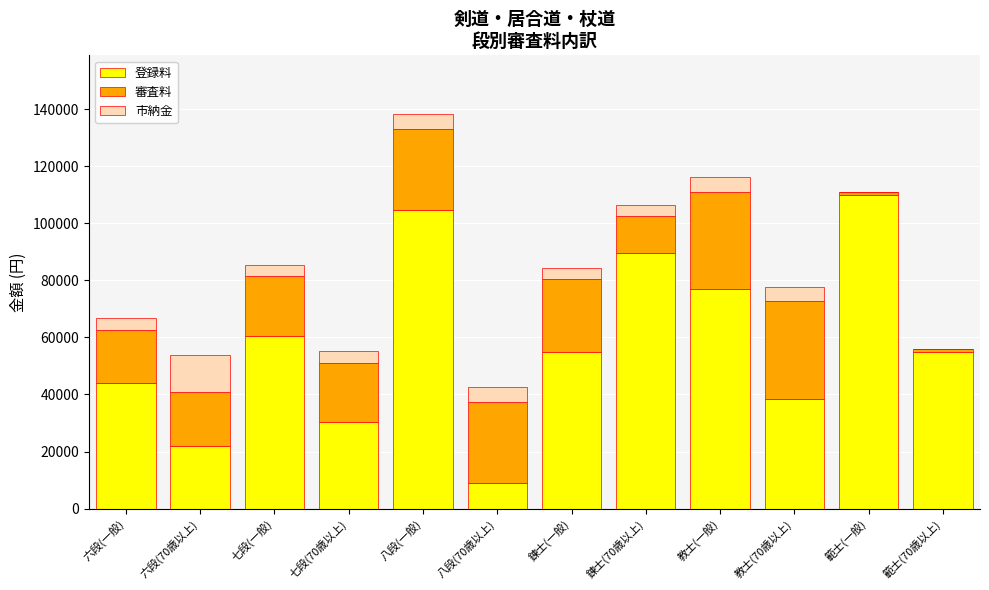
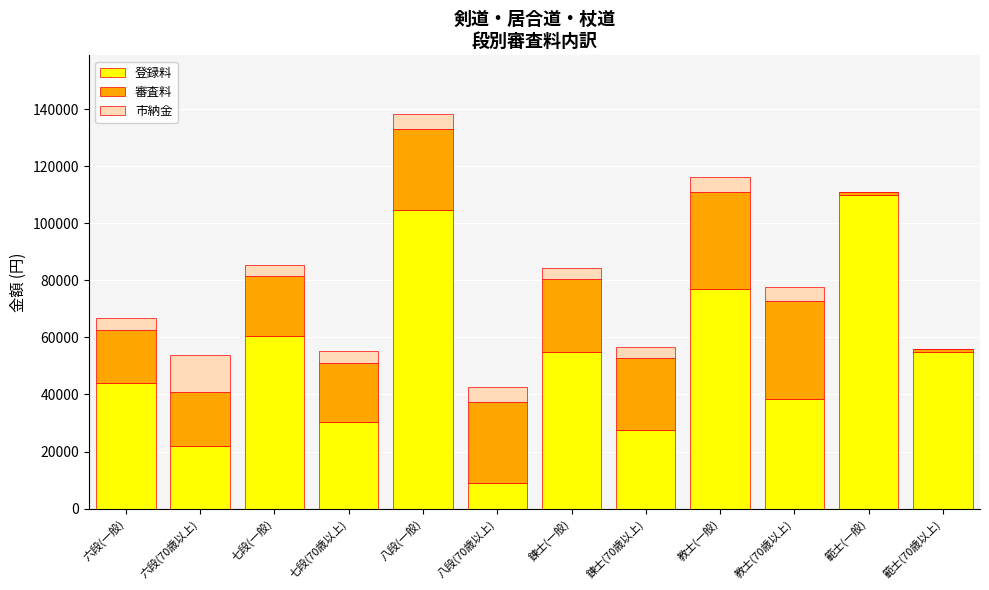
登録料, 錬士(70歳以上): 89000 -> 28000
審査料, 錬士(70歳以上): 13000 -> 25000
